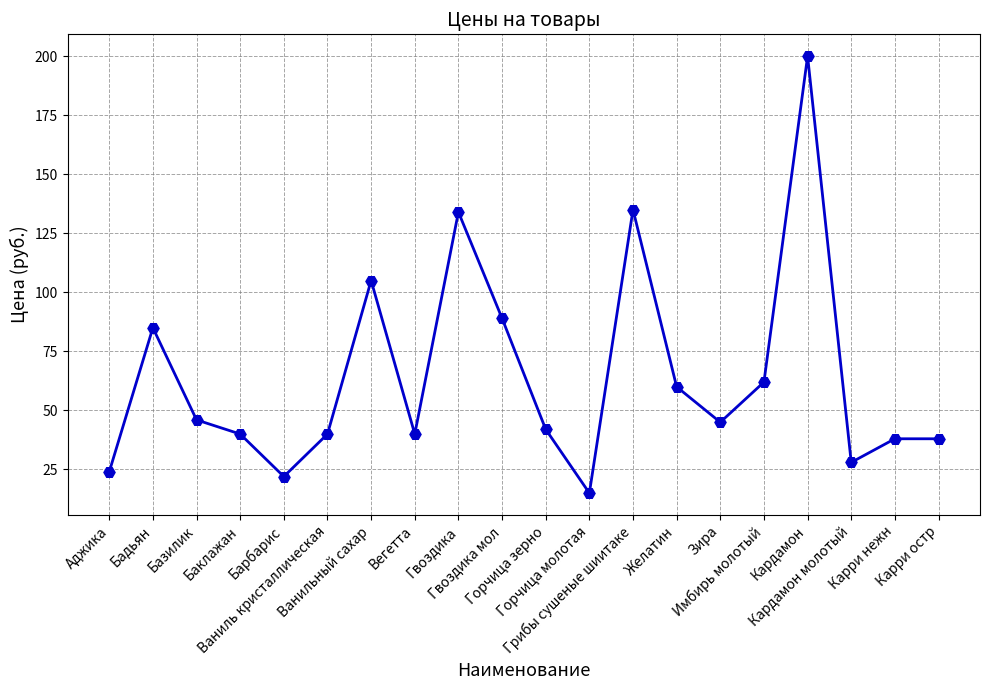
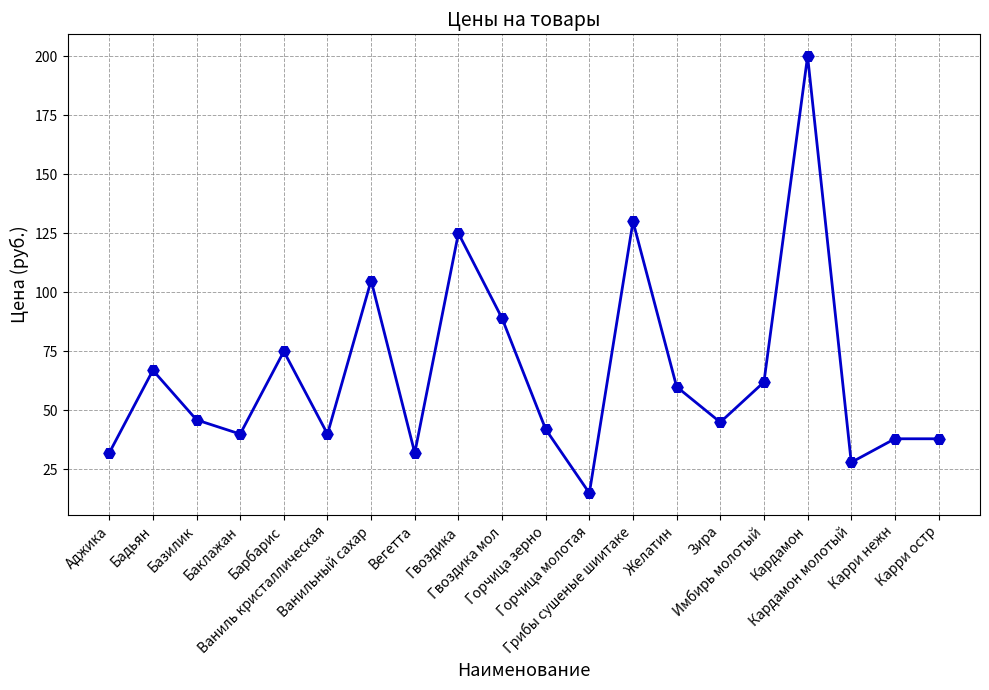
Аджика: 24 -> 32
Бадьян: 85 -> 67
Барбарис: 22 -> 75
Вегетта: 40 -> 32
Гвоздика: 134 -> 125
Грибы сушеные шиитаке: 135 -> 130
